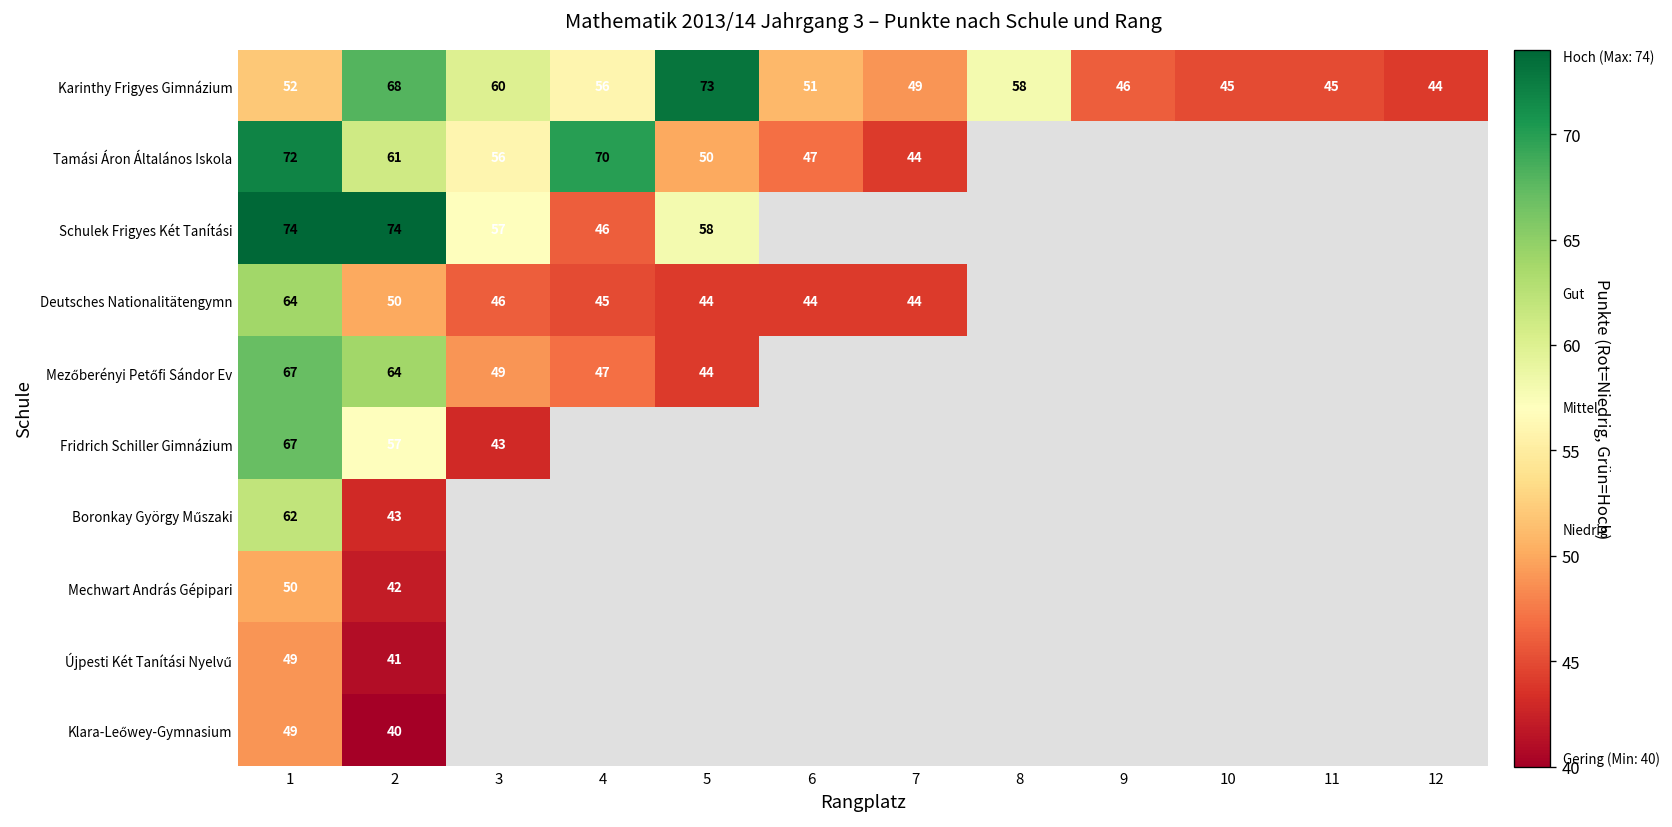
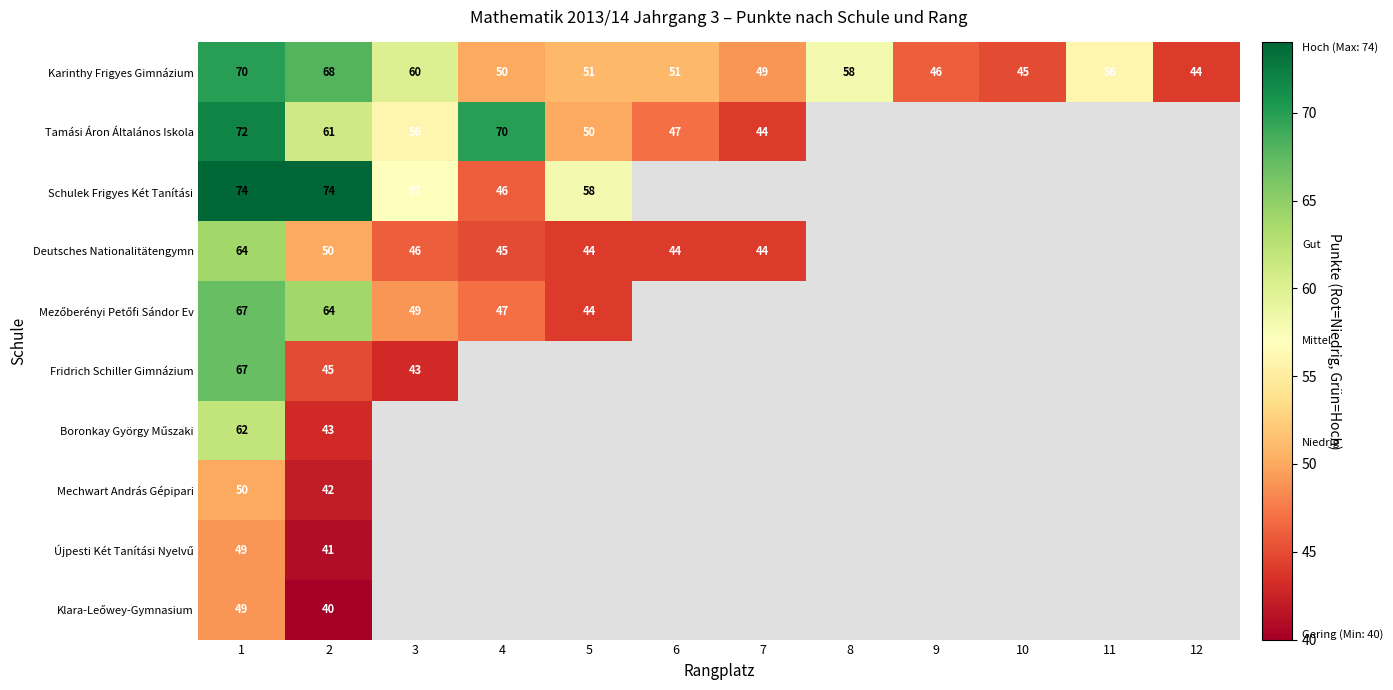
Karinthy Frigyes Gimnázium, 1: 52 -> 70
Karinthy Frigyes Gimnázium, 4: 56 -> 50
Karinthy Frigyes Gimnázium, 5: 73 -> 51
Karinthy Frigyes Gimnázium, 11: 45 -> 56
Fridrich Schiller Gimnázium, 2: 57 -> 45
